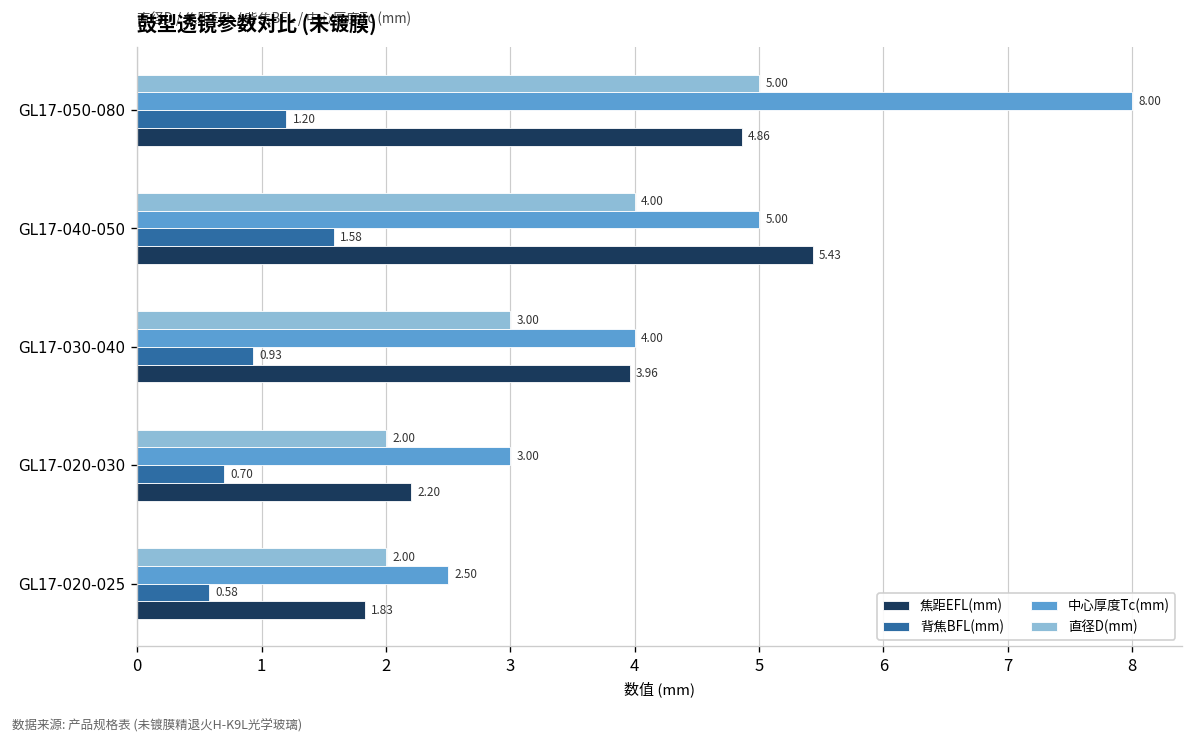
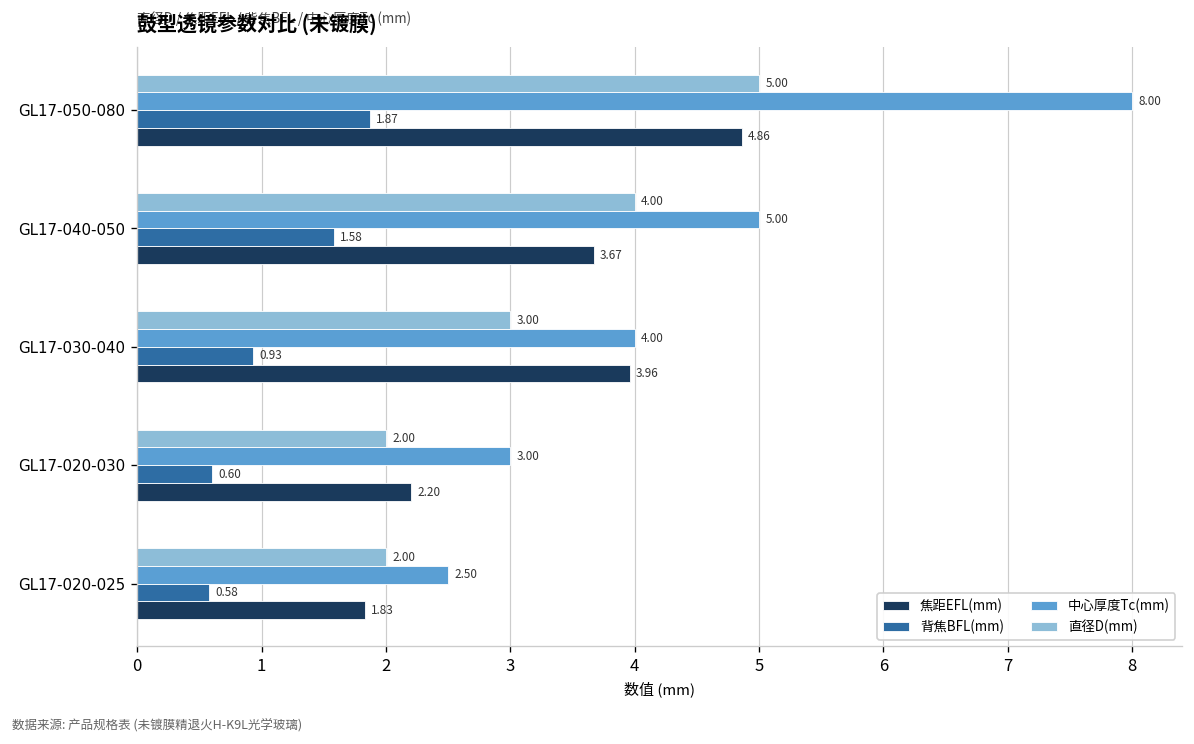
背焦BFL(mm), GL17-050-080: 1.20 -> 1.87
焦距EFL(mm), GL17-040-050: 5.43 -> 3.67
背焦BFL(mm), GL17-020-030: 0.70 -> 0.60
